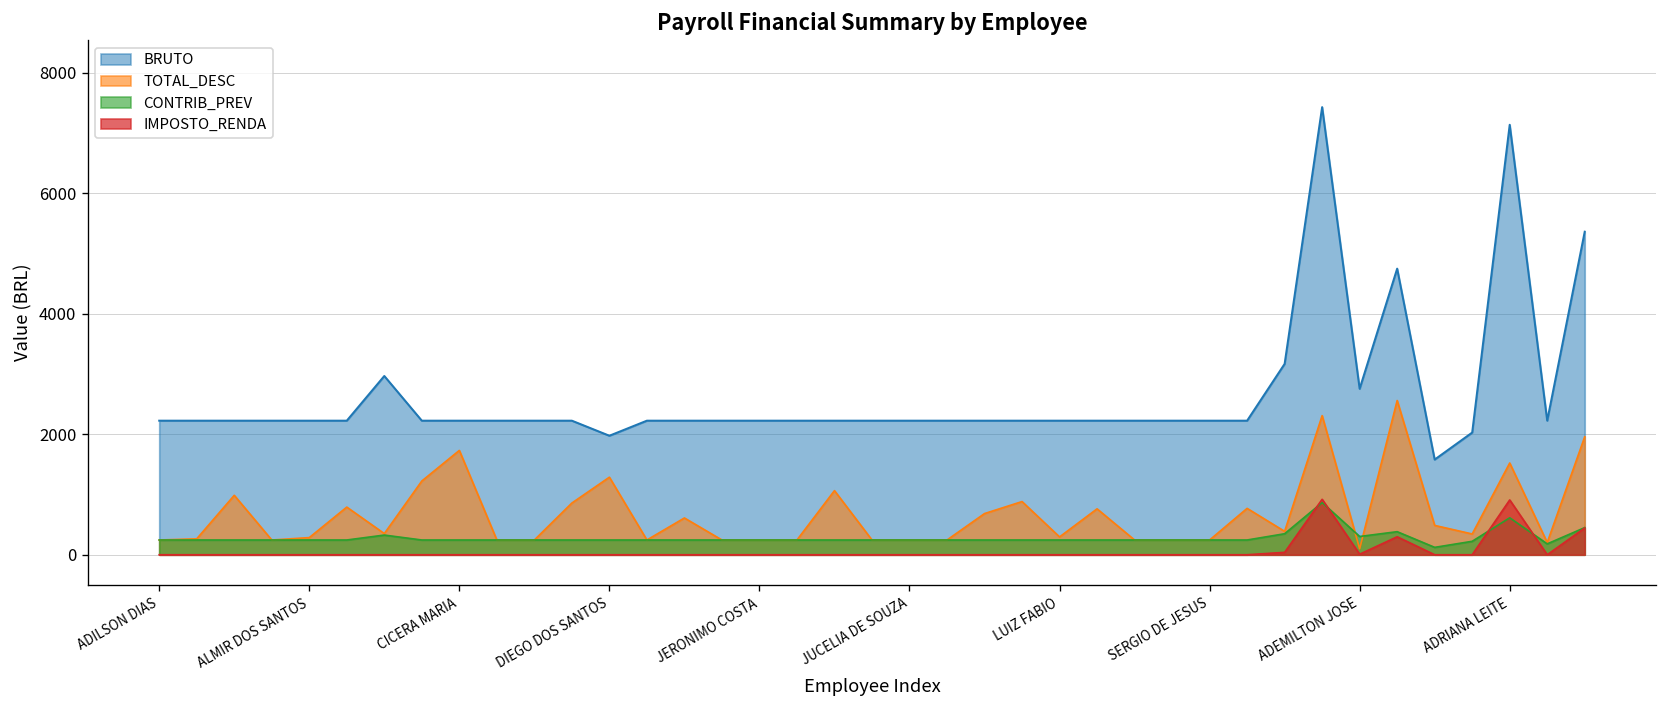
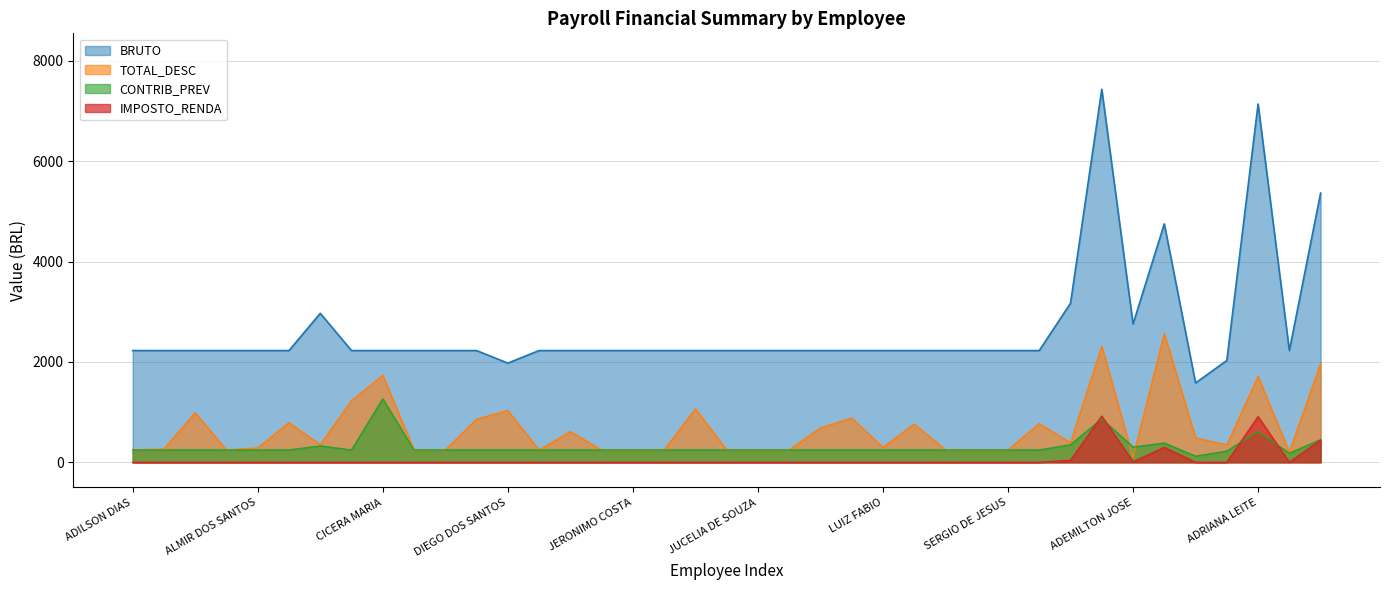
CONTRIB_PREV, CICERA MARIA: 200 -> 1300
TOTAL_DESC, DIEGO DOS SANTOS: 1300 -> 1000
TOTAL_DESC, ADRIANA LEITE: 1500 -> 1700
